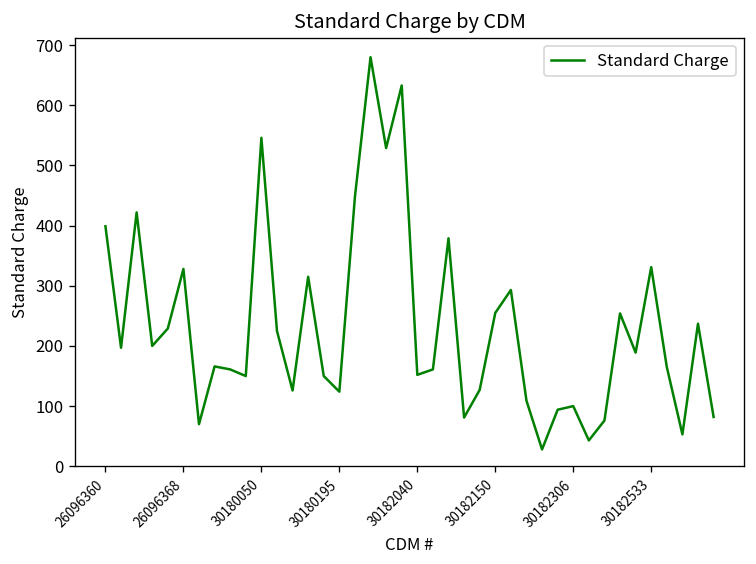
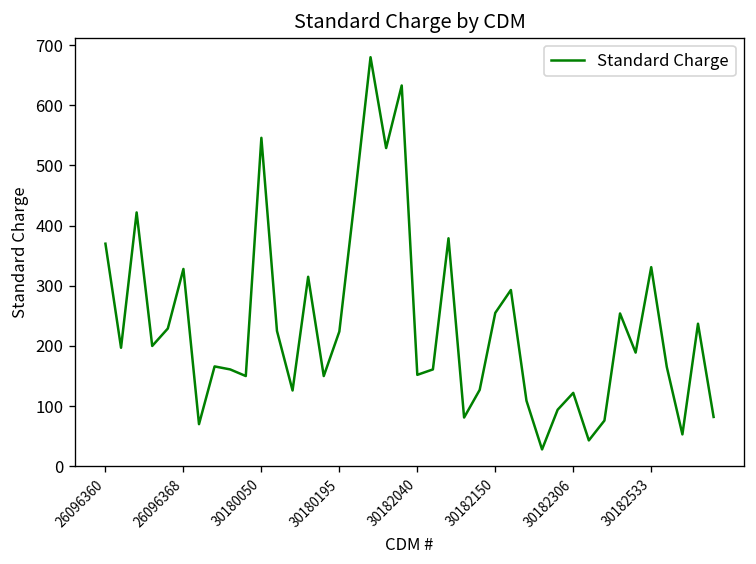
26096360: 400 -> 370
30180195: 120 -> 220
30182306: 100 -> 120
